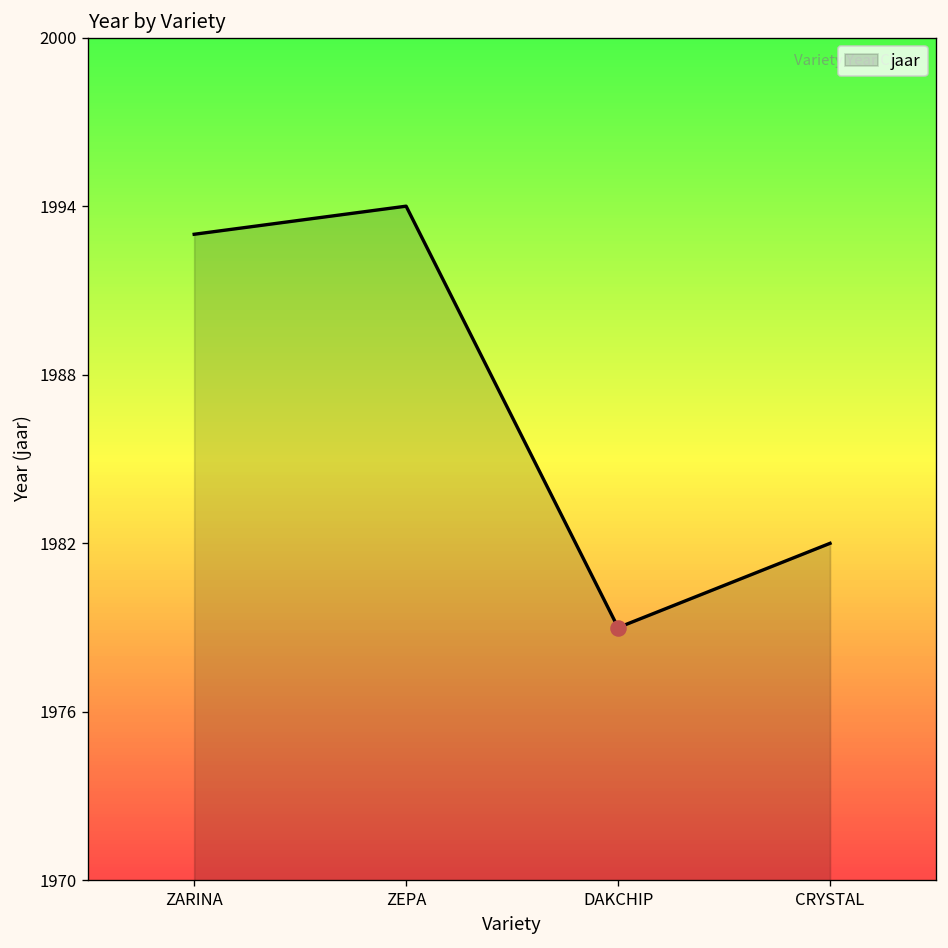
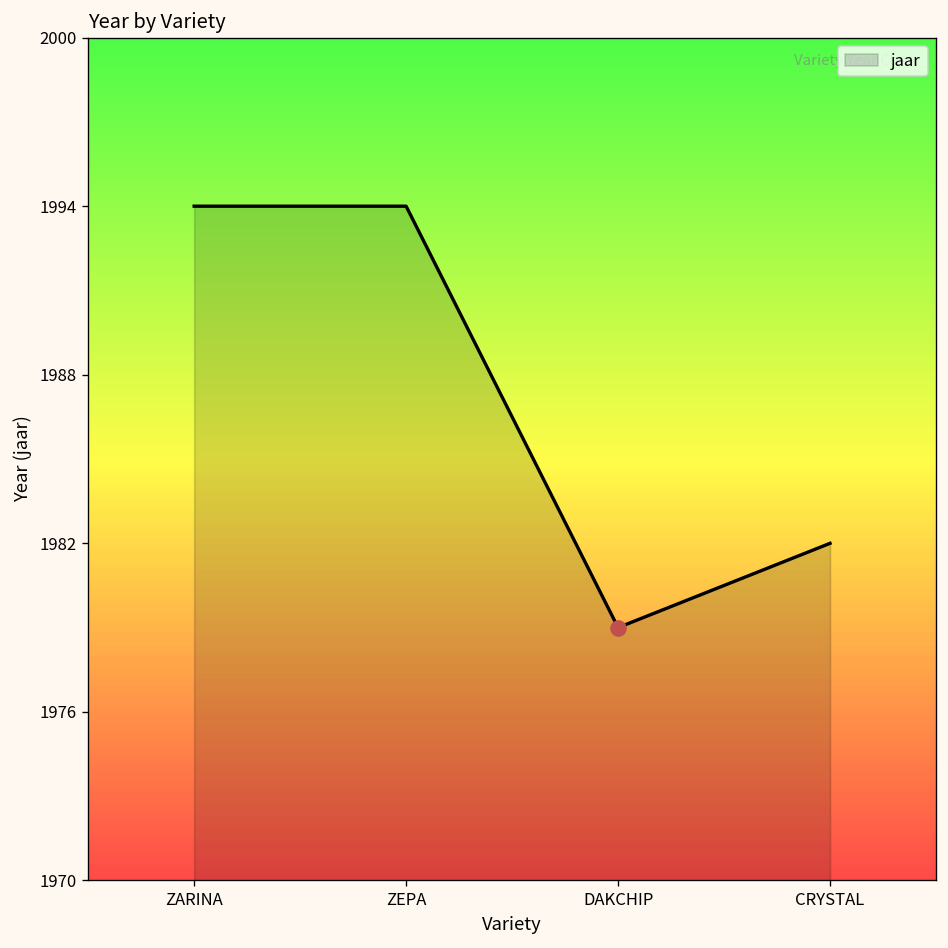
jaar, ZARINA: 1993 -> 1994
